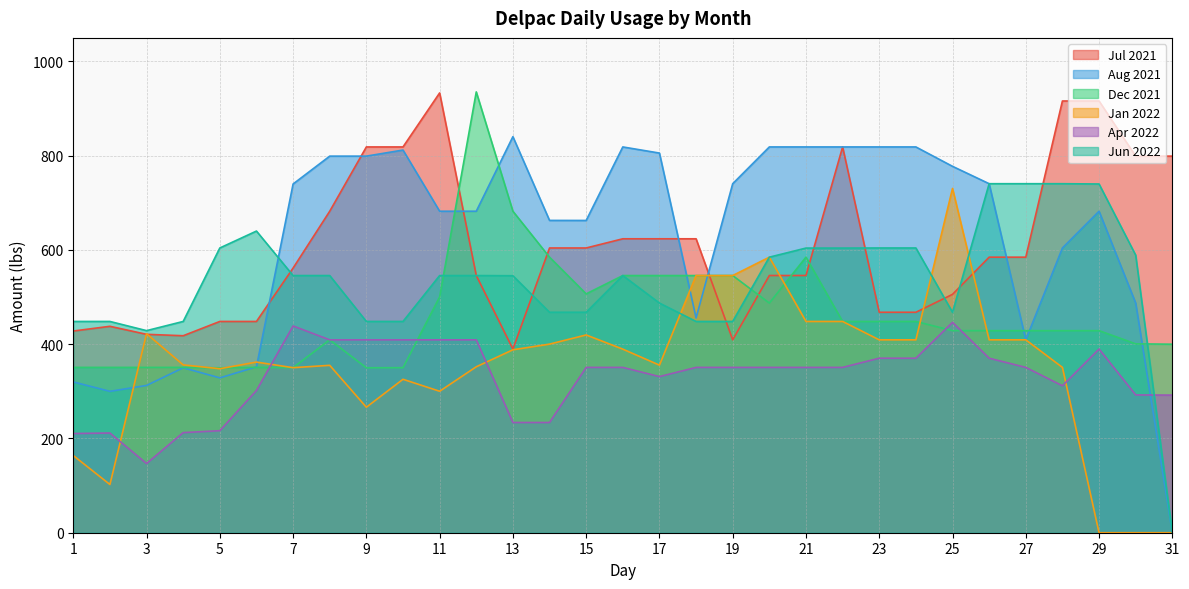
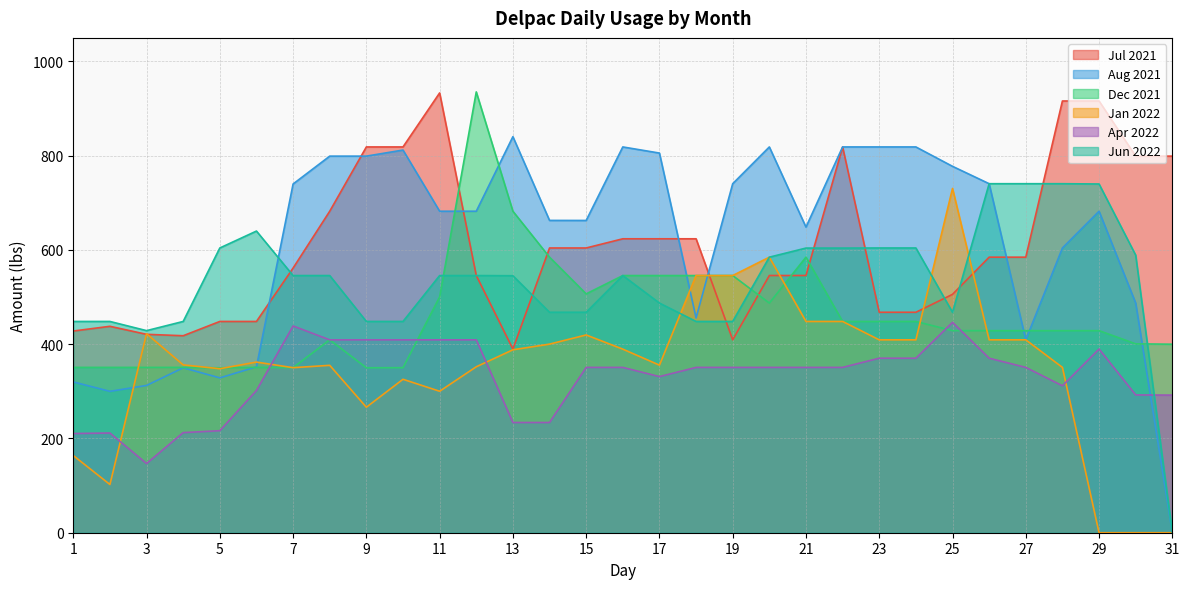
Aug 2021, 21: 820 -> 650
